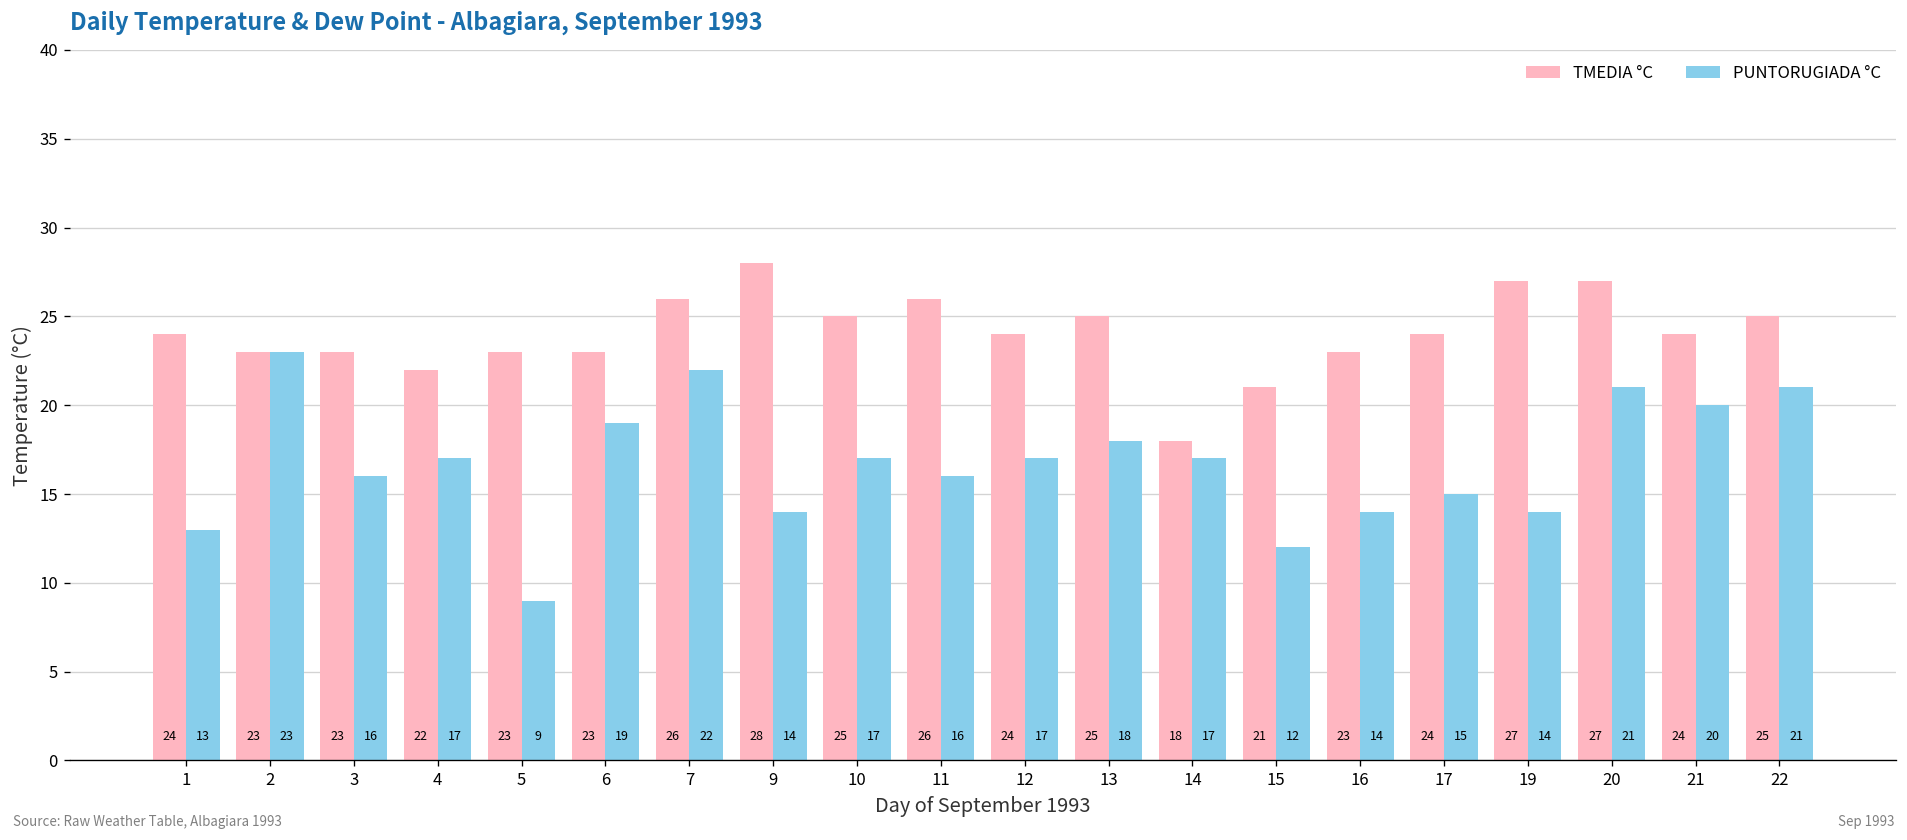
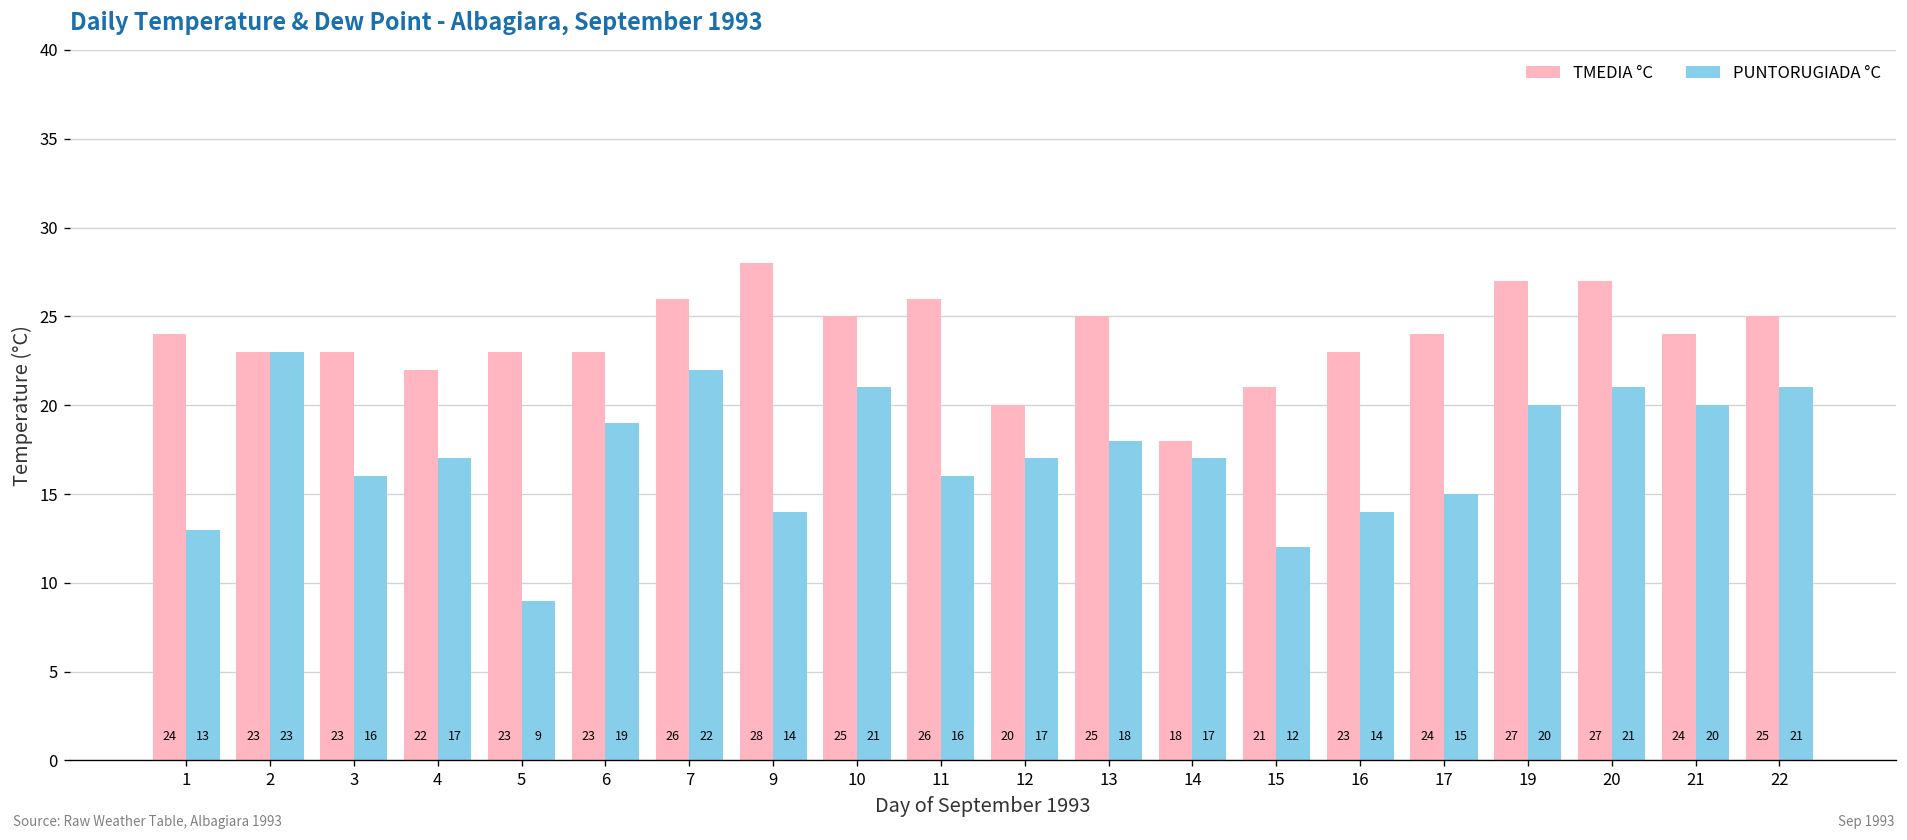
PUNTORUGIADA °C, 10: 17 -> 21
TMEDIA °C, 12: 24 -> 20
PUNTORUGIADA °C, 19: 14 -> 20
